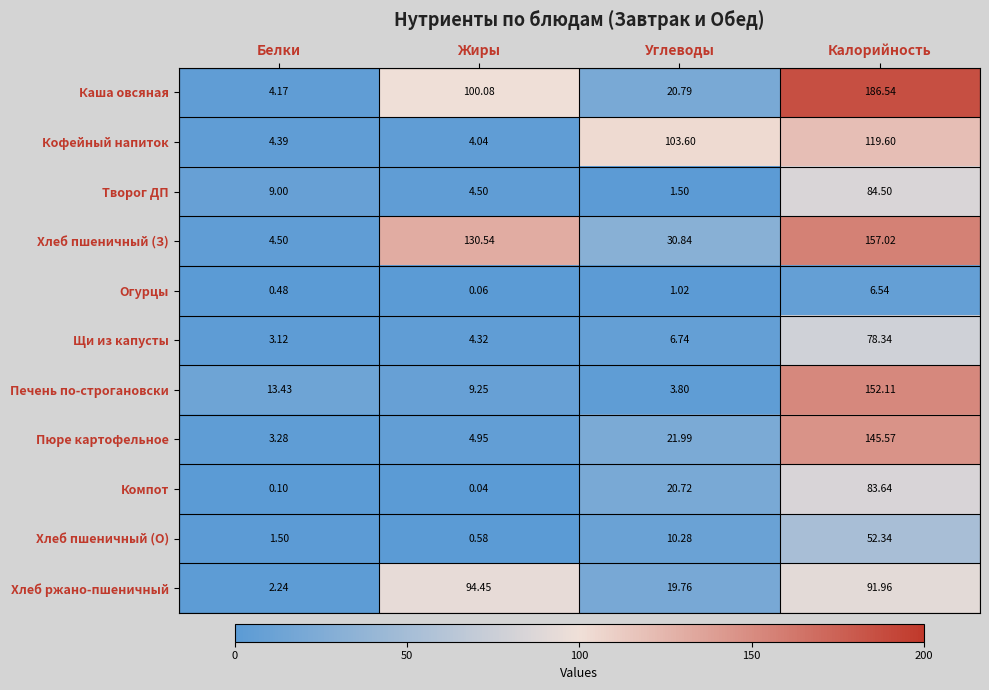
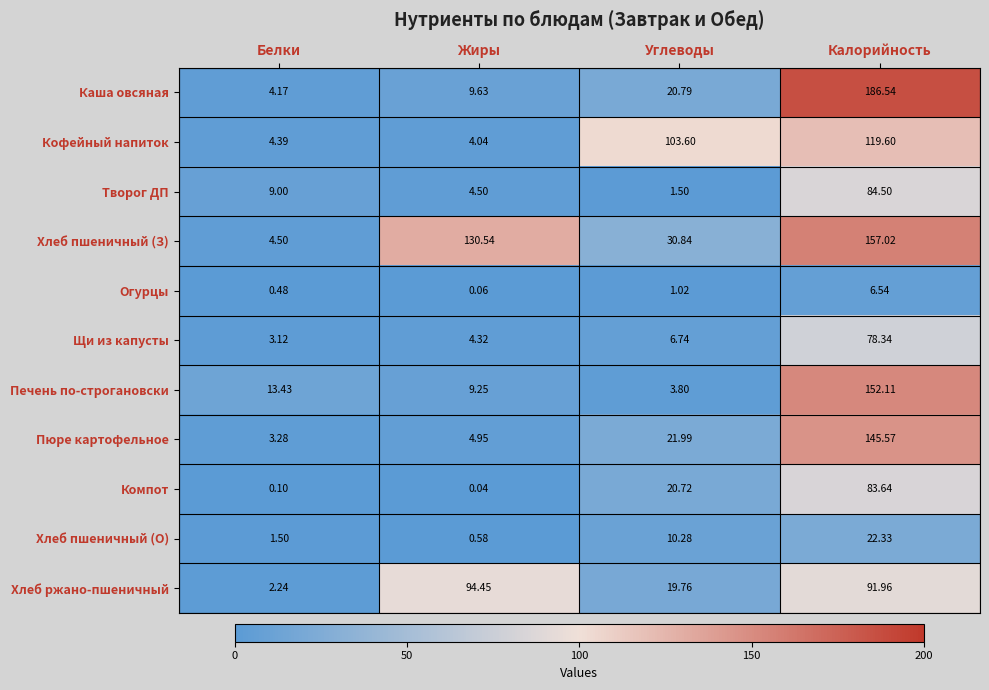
Каша овсяная, Жиры: 100.08 -> 9.63
Хлеб пшеничный (О), Калорийность: 52.34 -> 22.33
